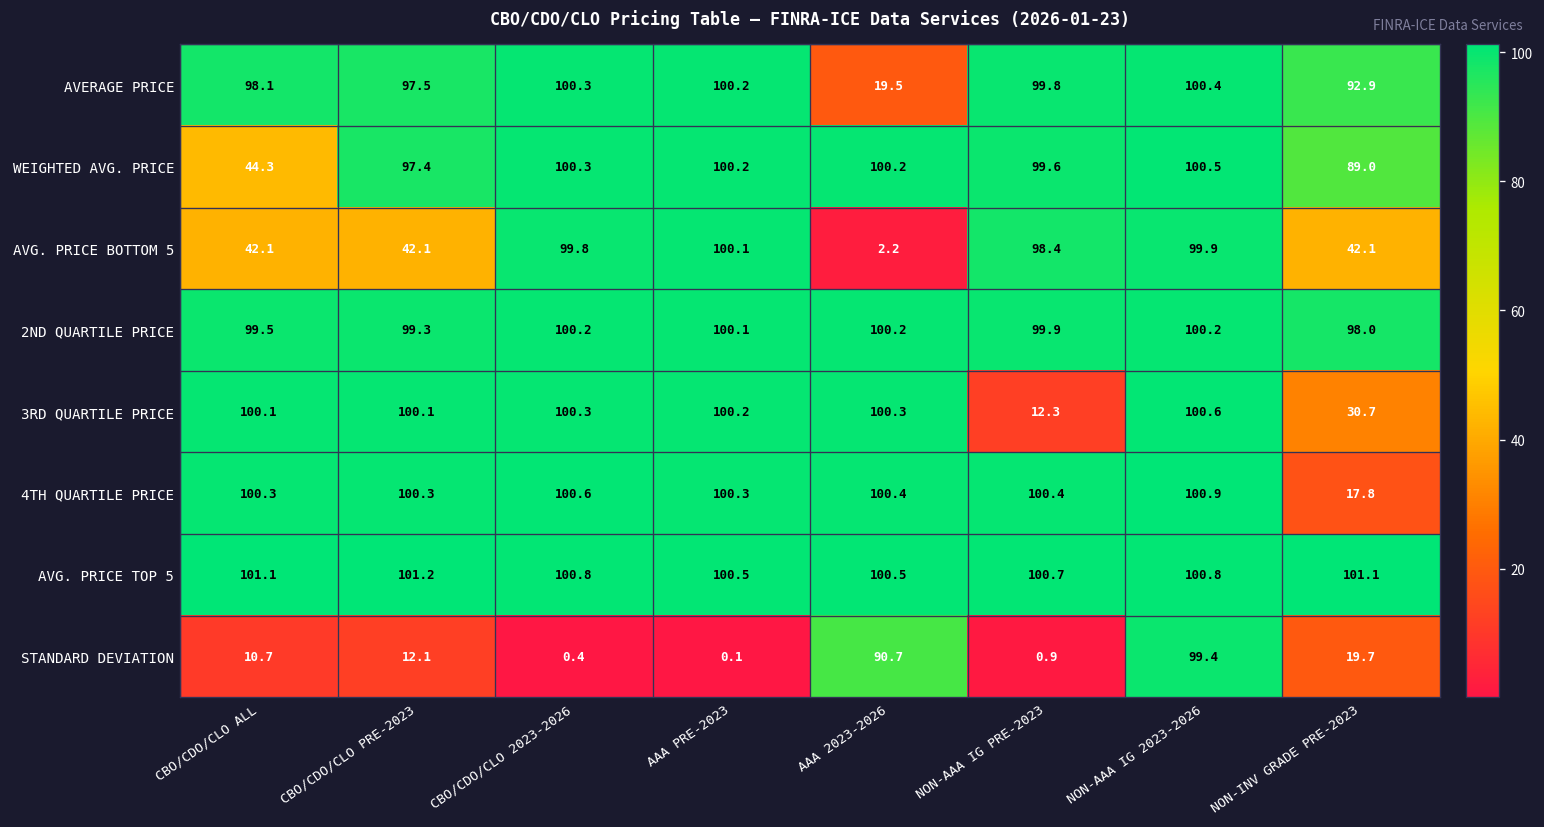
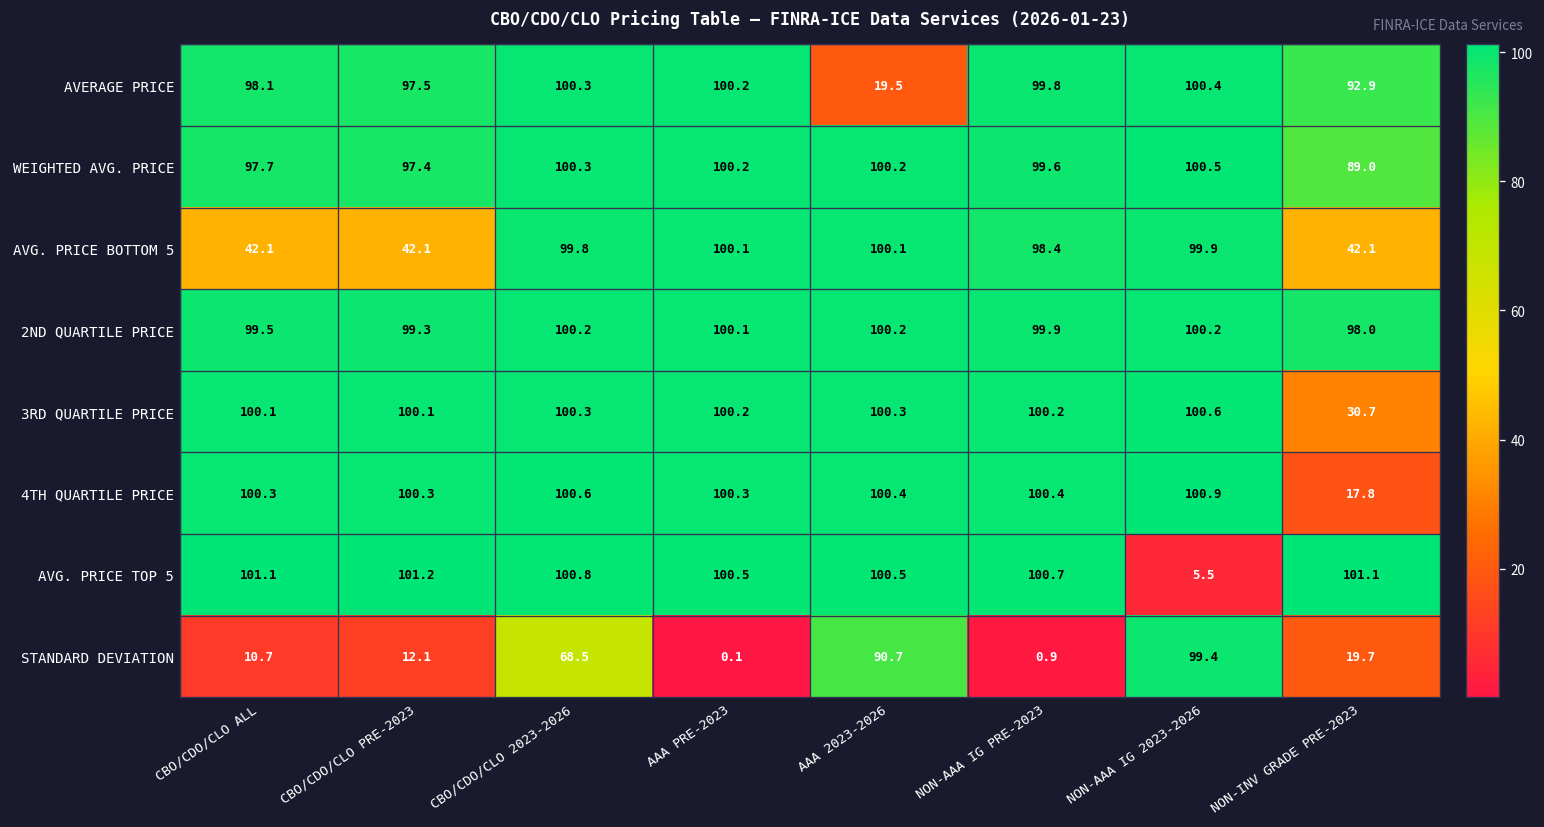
WEIGHTED AVG. PRICE, CBO/CDO/CLO ALL: 44.3 -> 97.7
AVG. PRICE BOTTOM 5, AAA 2023-2026: 2.2 -> 100.1
3RD QUARTILE PRICE, NON-AAA IG PRE-2023: 12.3 -> 100.2
AVG. PRICE TOP 5, NON-AAA IG 2023-2026: 100.8 -> 5.5
STANDARD DEVIATION, CBO/CDO/CLO 2023-2026: 0.4 -> 68.5
